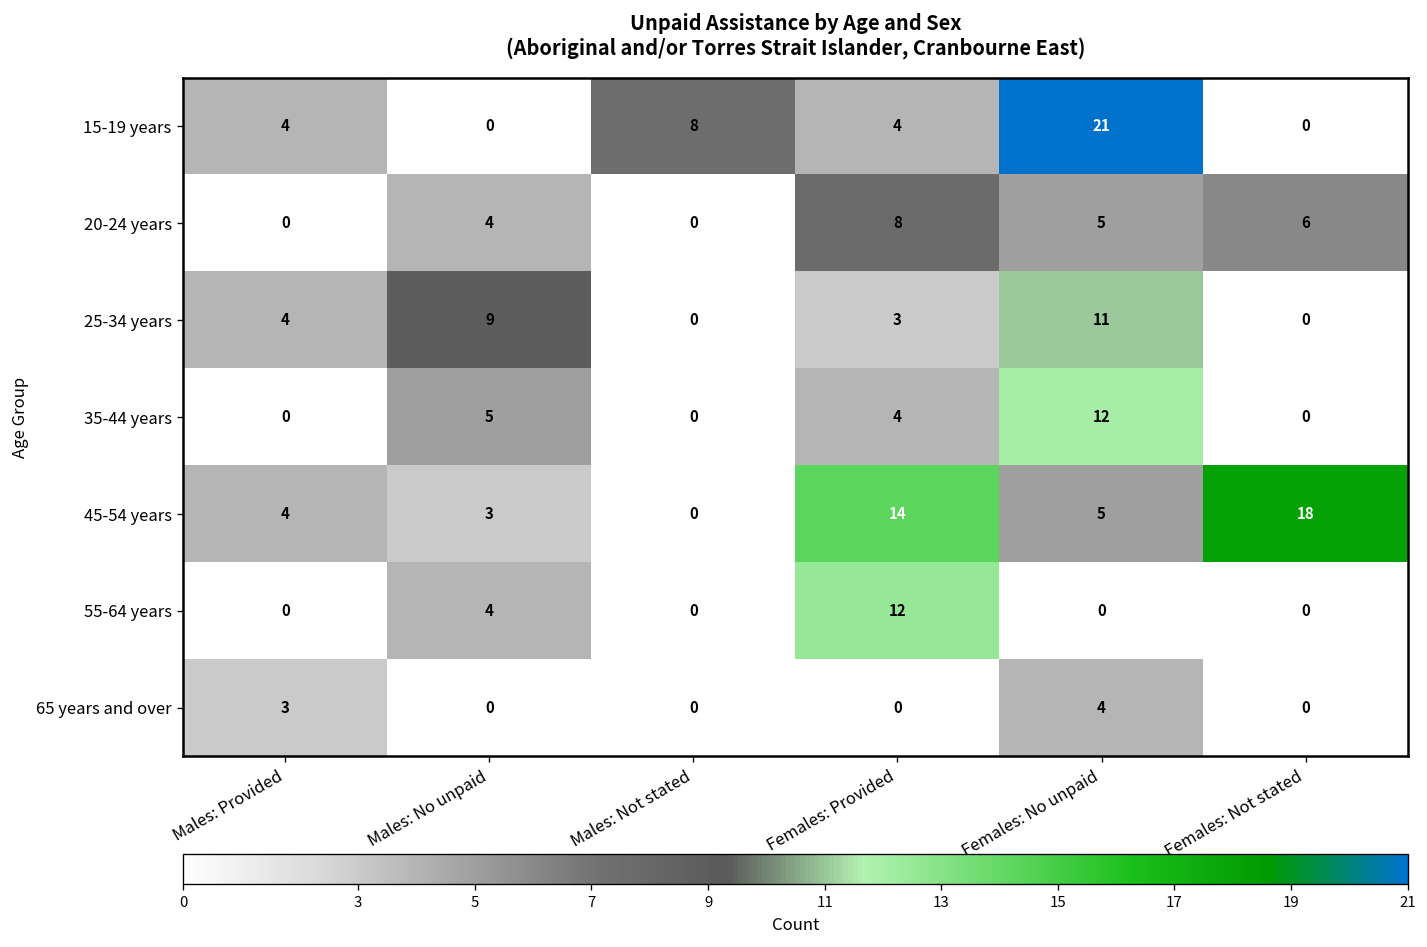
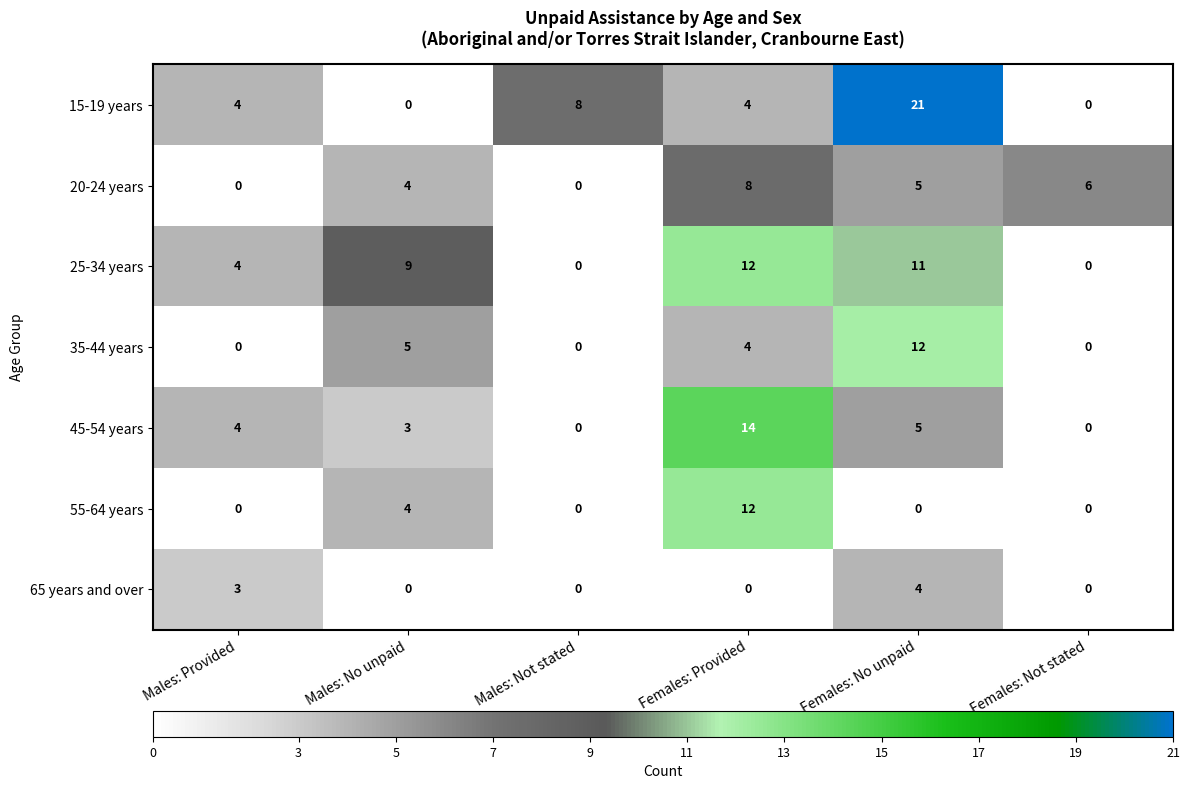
25-34 years, Females: Provided: 3 -> 12
45-54 years, Females: Not stated: 18 -> 0
